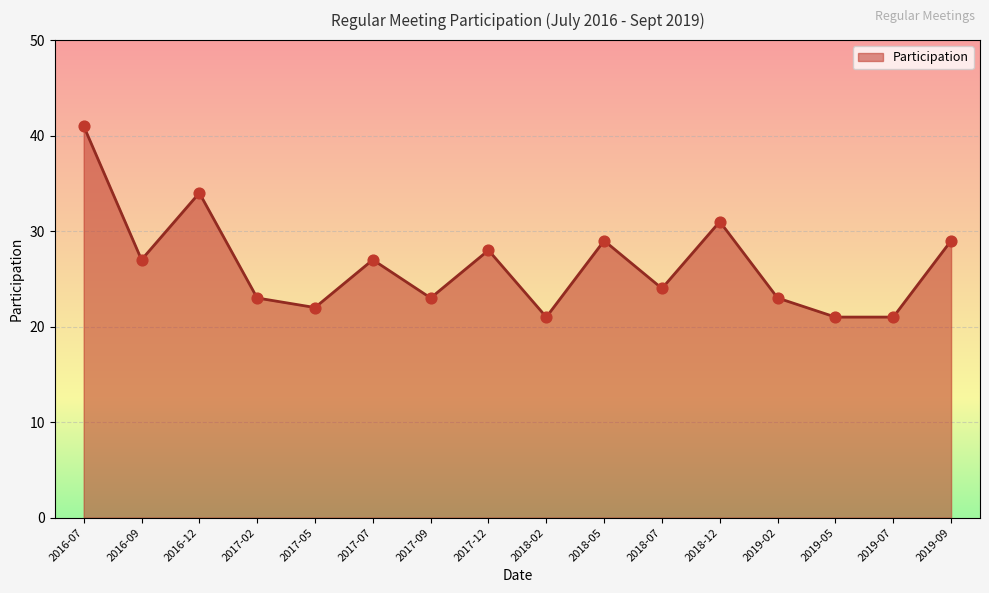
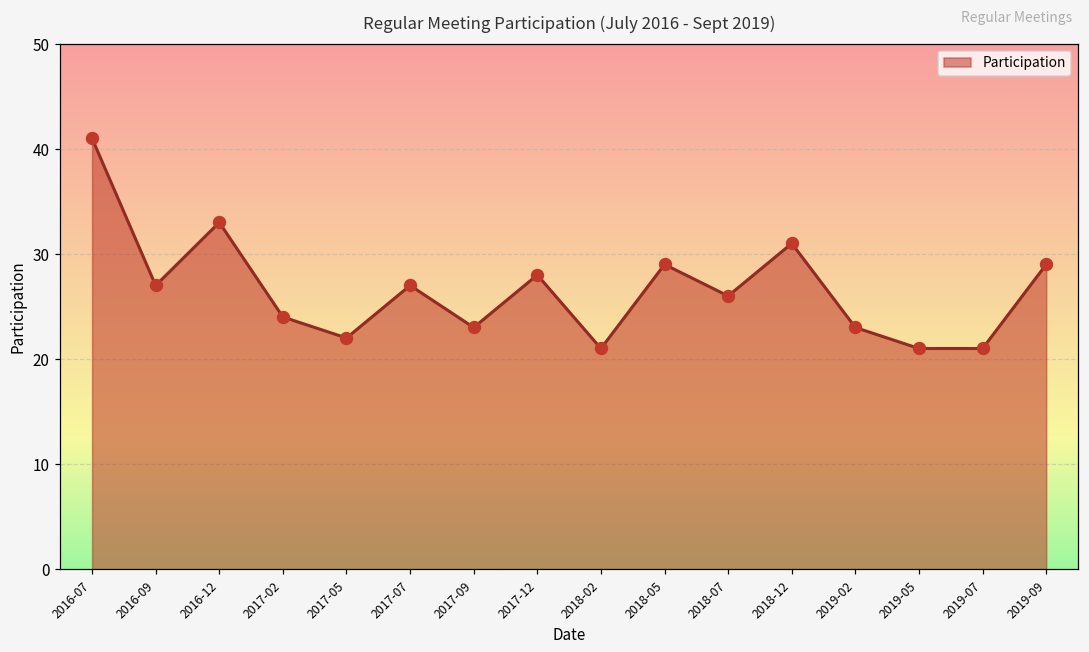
2016-12: 34 -> 33
2017-02: 23 -> 24
2018-07: 24 -> 26
